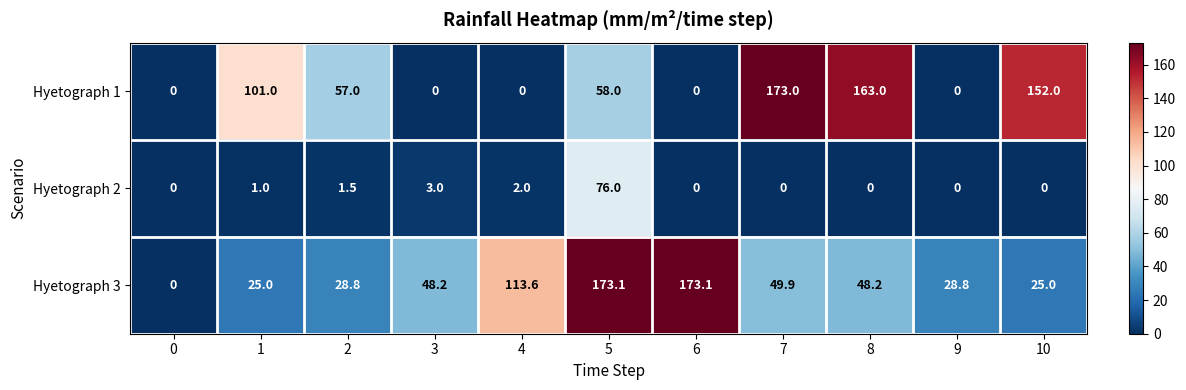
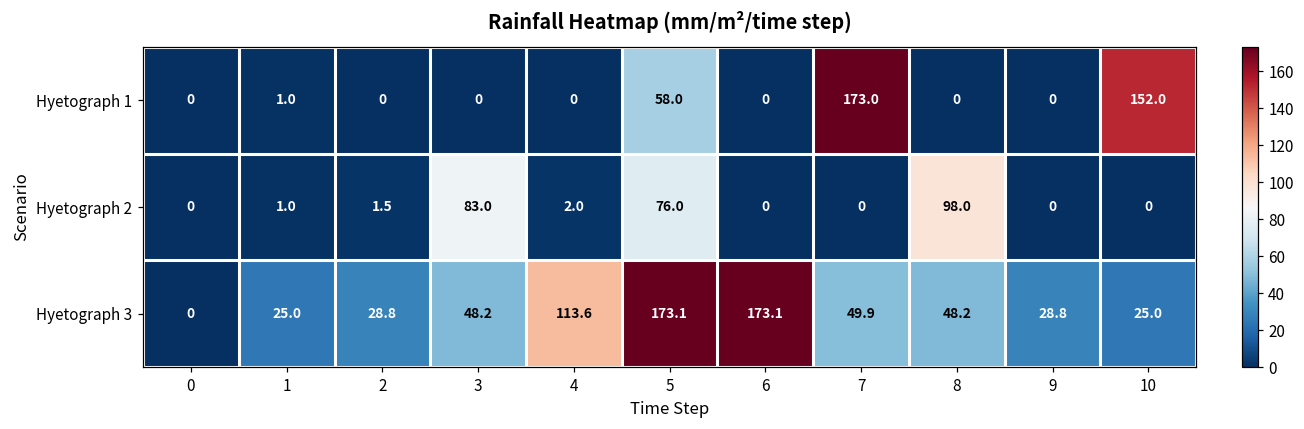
Hyetograph 1, 1: 101.0 -> 1.0
Hyetograph 1, 2: 57.0 -> 0
Hyetograph 1, 8: 163.0 -> 0
Hyetograph 2, 3: 3.0 -> 83.0
Hyetograph 2, 8: 0 -> 98.0
